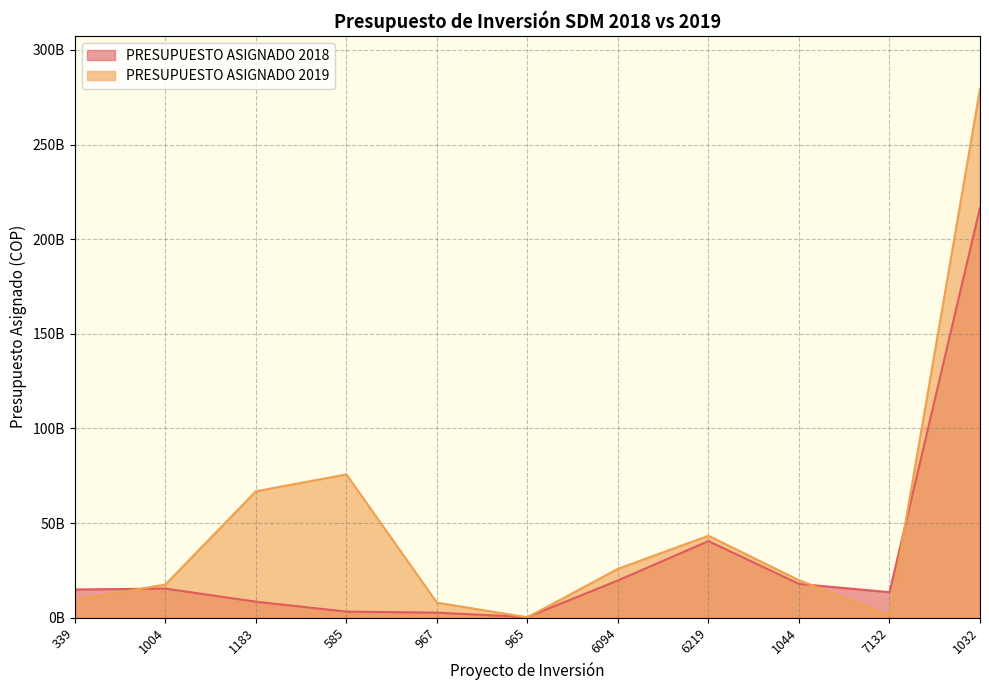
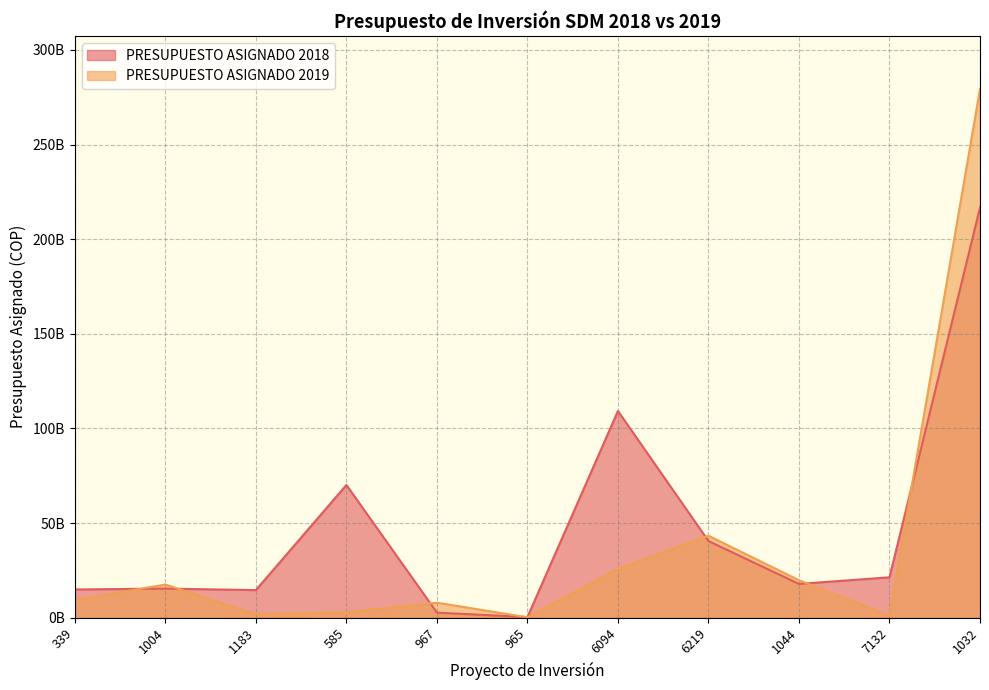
PRESUPUESTO ASIGNADO 2018, 1183: 8000000000 -> 15000000000
PRESUPUESTO ASIGNADO 2019, 1183: 67000000000 -> 2000000000
PRESUPUESTO ASIGNADO 2018, 585: 3000000000 -> 70000000000
PRESUPUESTO ASIGNADO 2019, 585: 76000000000 -> 3000000000
PRESUPUESTO ASIGNADO 2018, 6094: 20000000000 -> 109000000000
PRESUPUESTO ASIGNADO 2018, 7132: 13000000000 -> 21000000000
